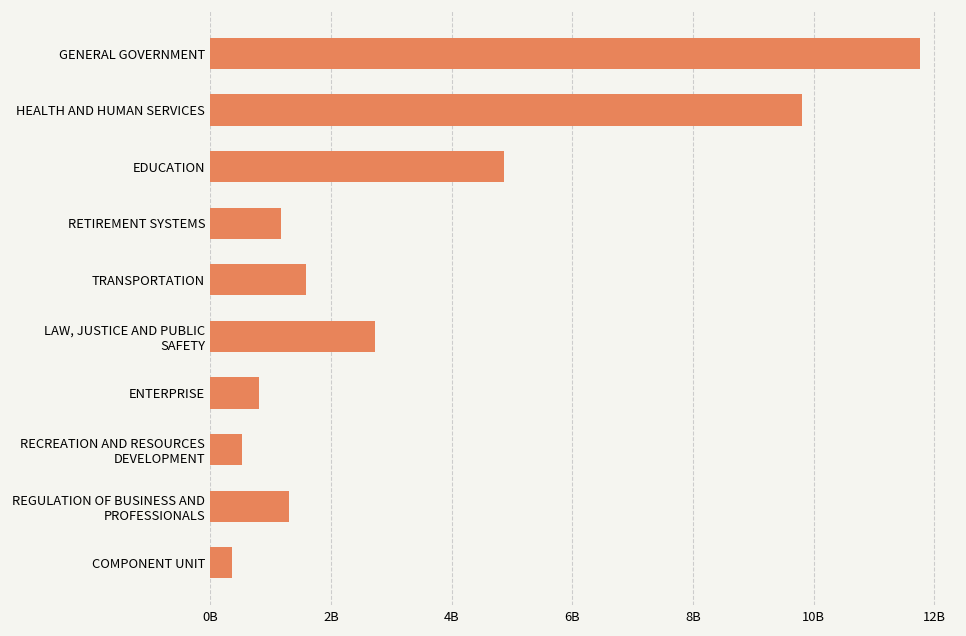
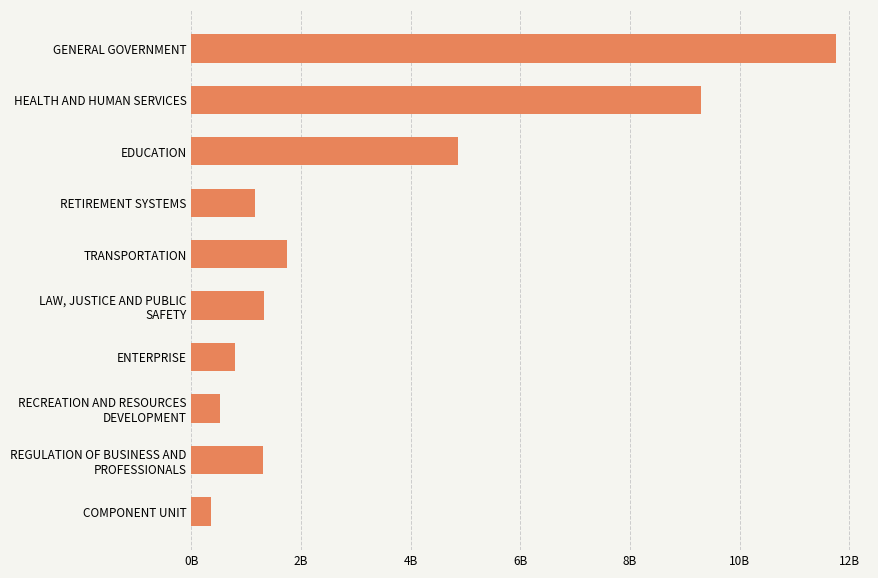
HEALTH AND HUMAN SERVICES: 9800000000 -> 9300000000
TRANSPORTATION: 1600000000 -> 1700000000
LAW, JUSTICE AND PUBLIC SAFETY: 2700000000 -> 1300000000
